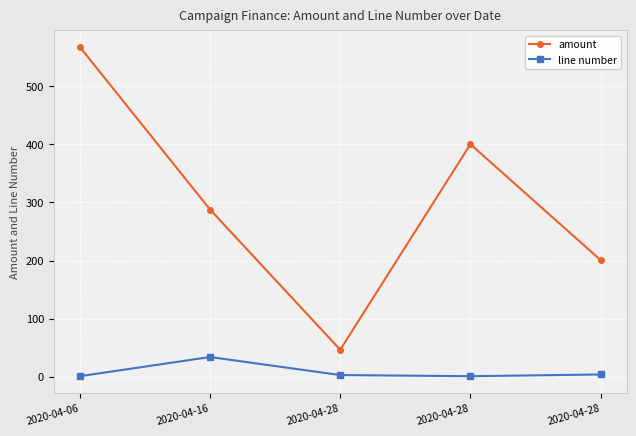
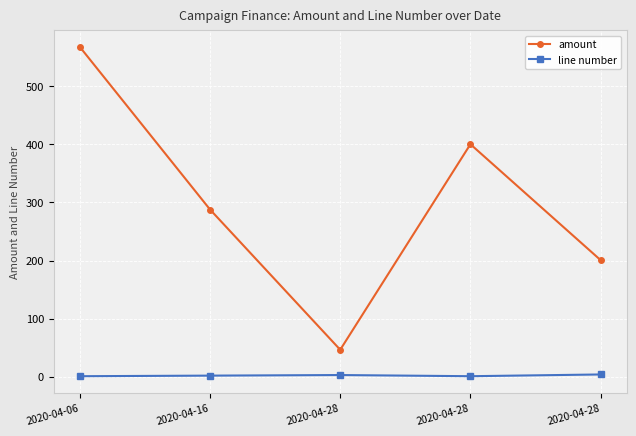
line number, 2020-04-16: 30 -> 0
